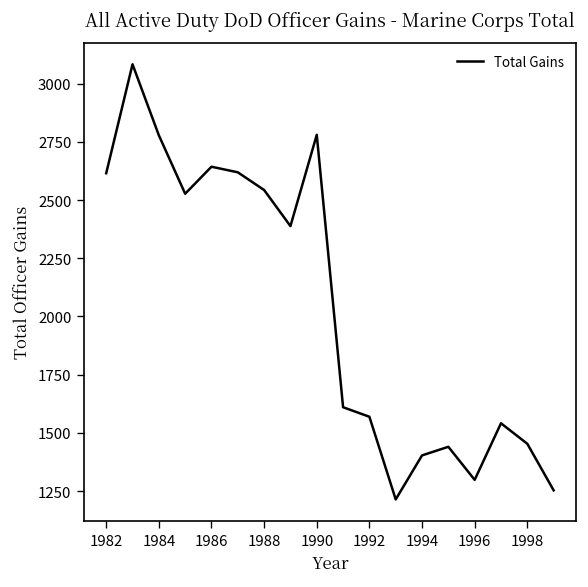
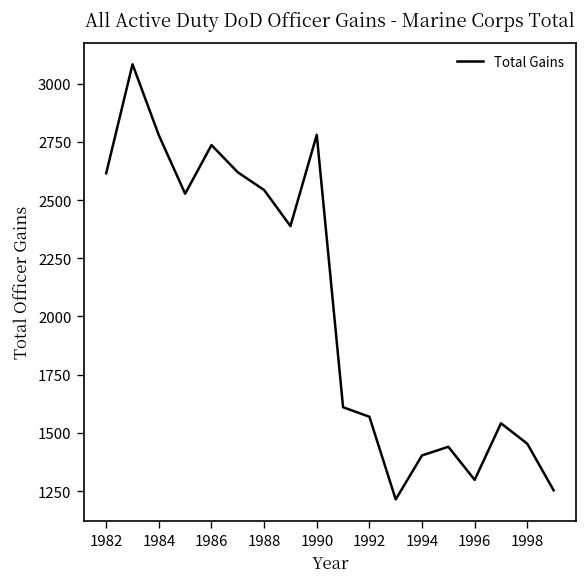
1986: 2640 -> 2740
